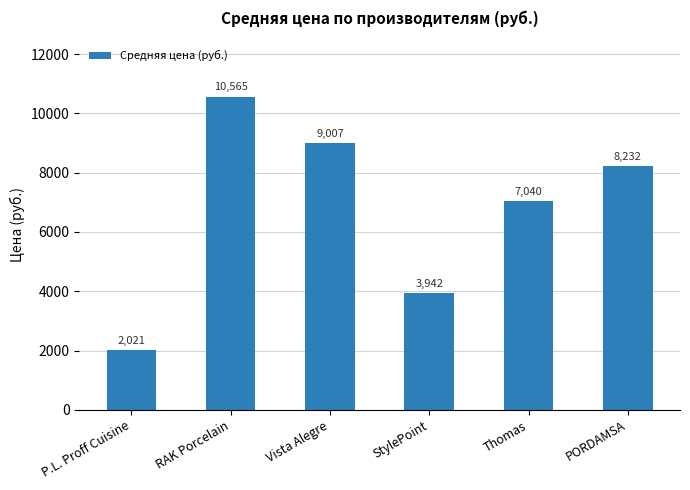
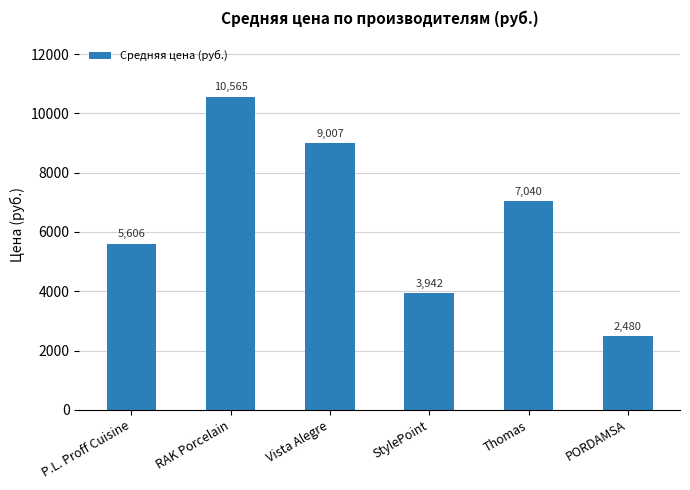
P.L. Proff Cuisine: 2,021 -> 5,606
PORDAMSA: 8,232 -> 2,480
